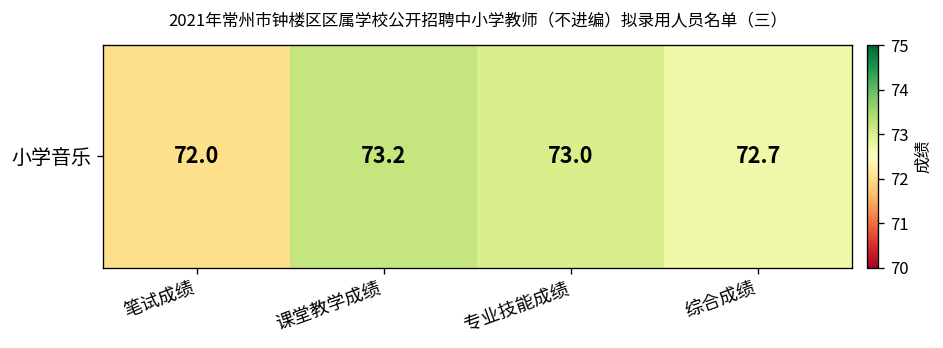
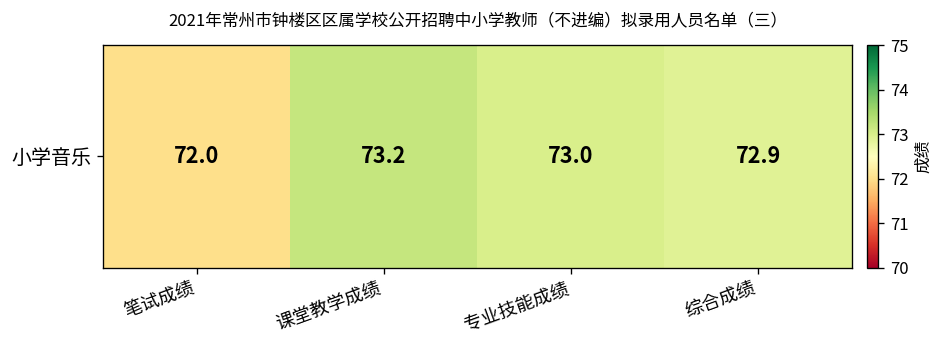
小学音乐, 综合成绩: 72.7 -> 72.9
